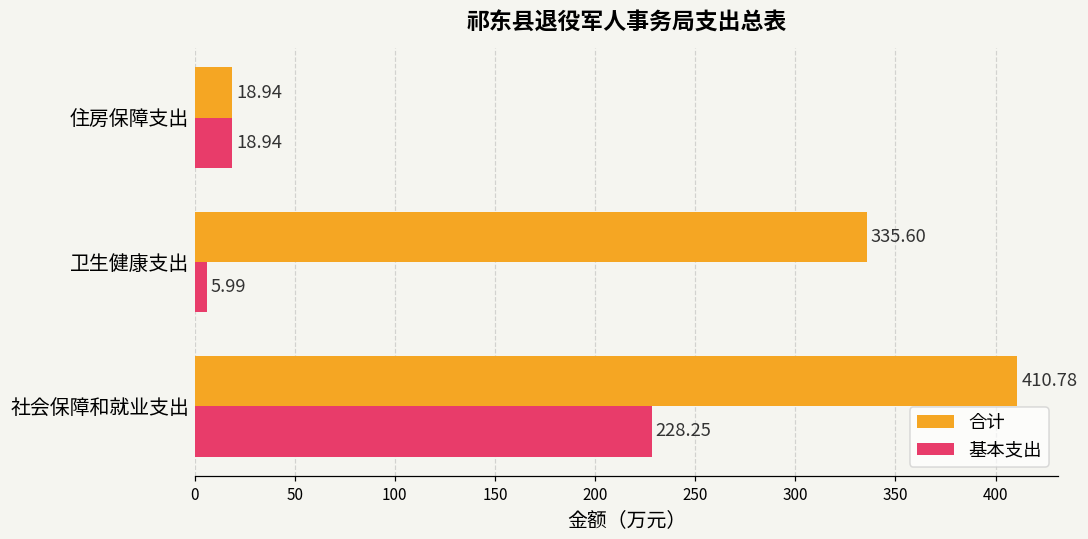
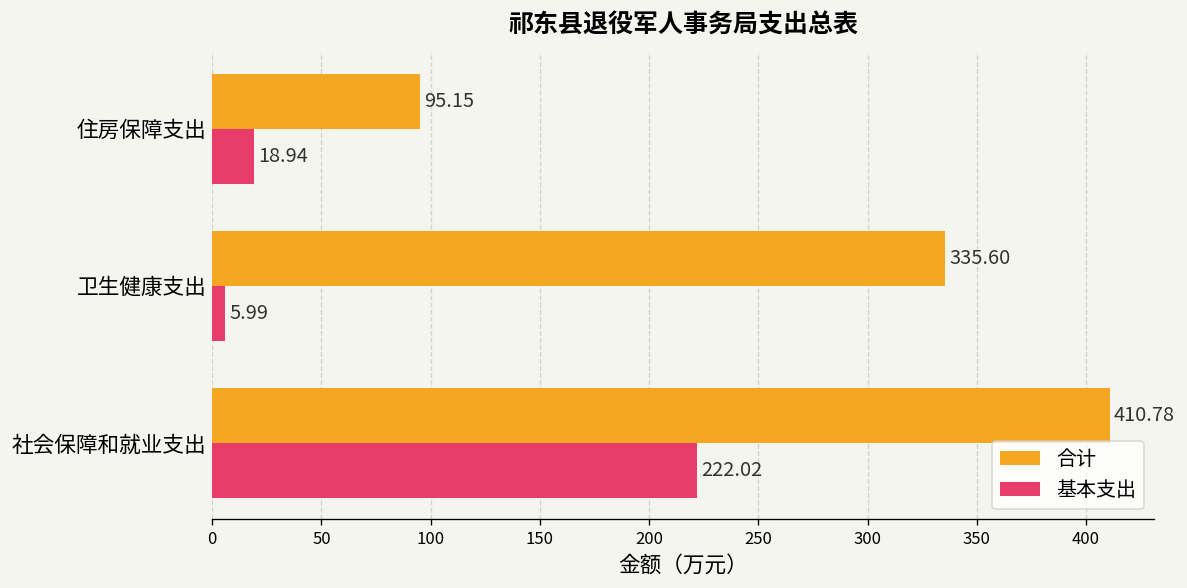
合计, 住房保障支出: 18.94 -> 95.15
基本支出, 社会保障和就业支出: 228.25 -> 222.02
